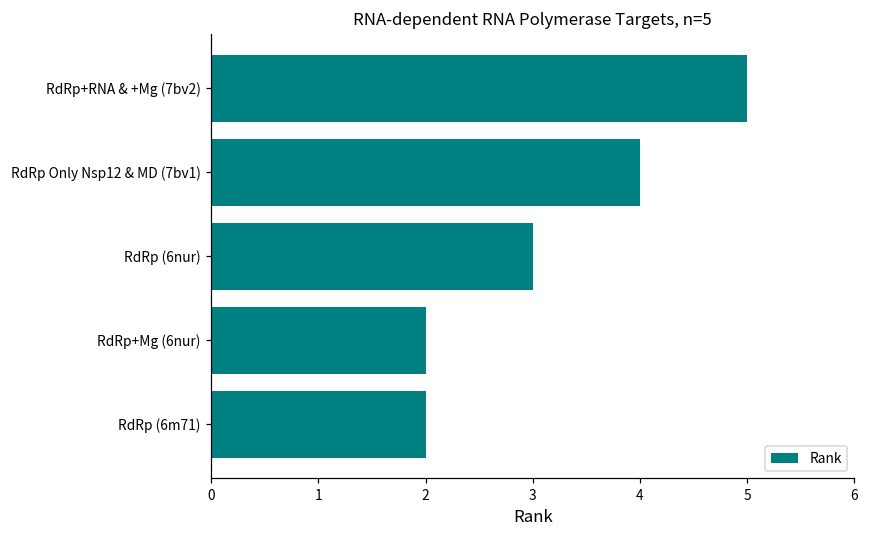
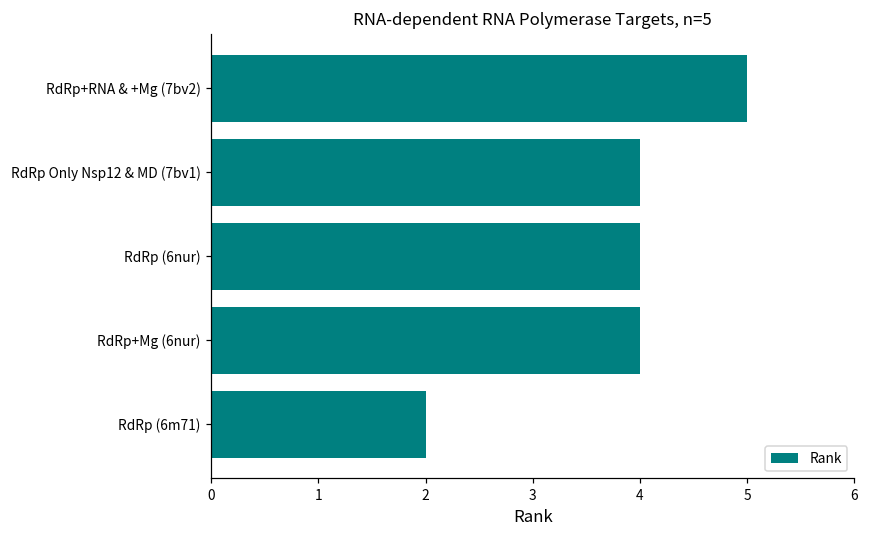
RdRp (6nur): 3 -> 4
RdRp+Mg (6nur): 2 -> 4
